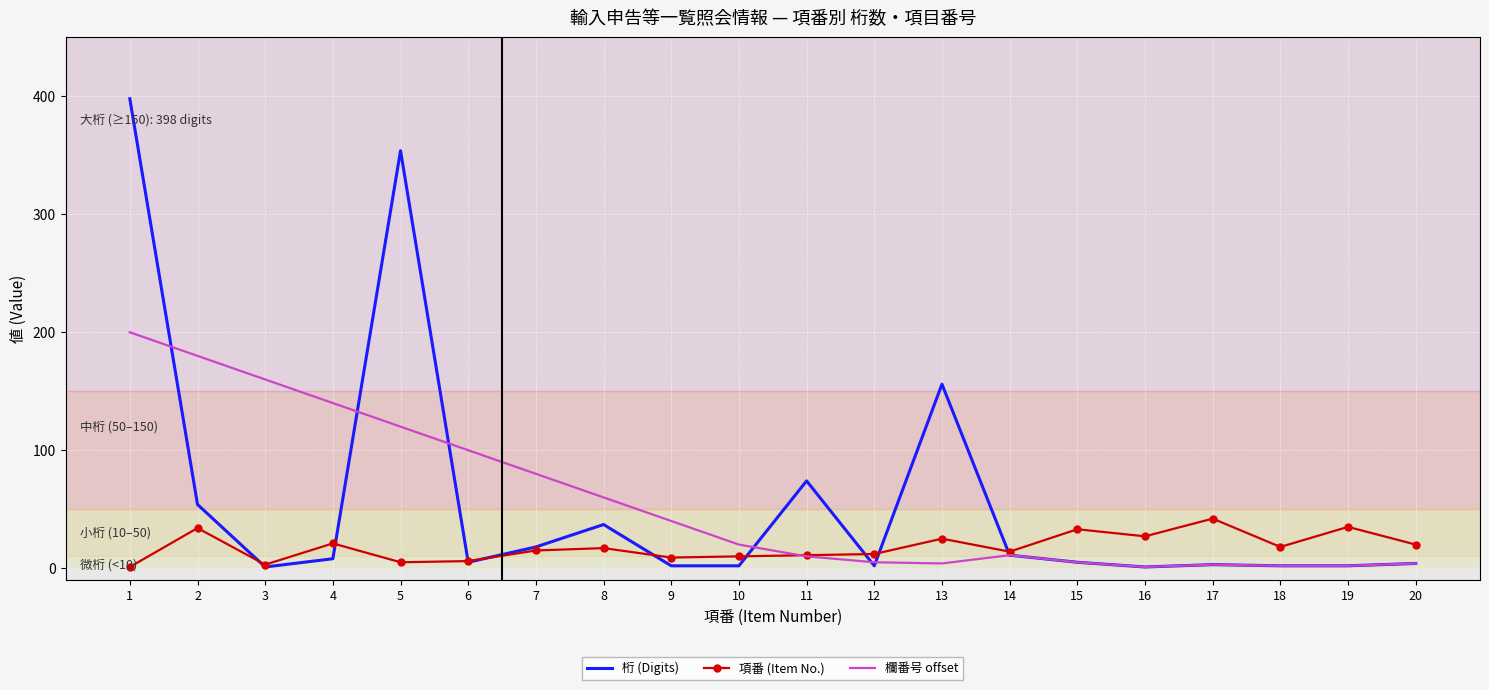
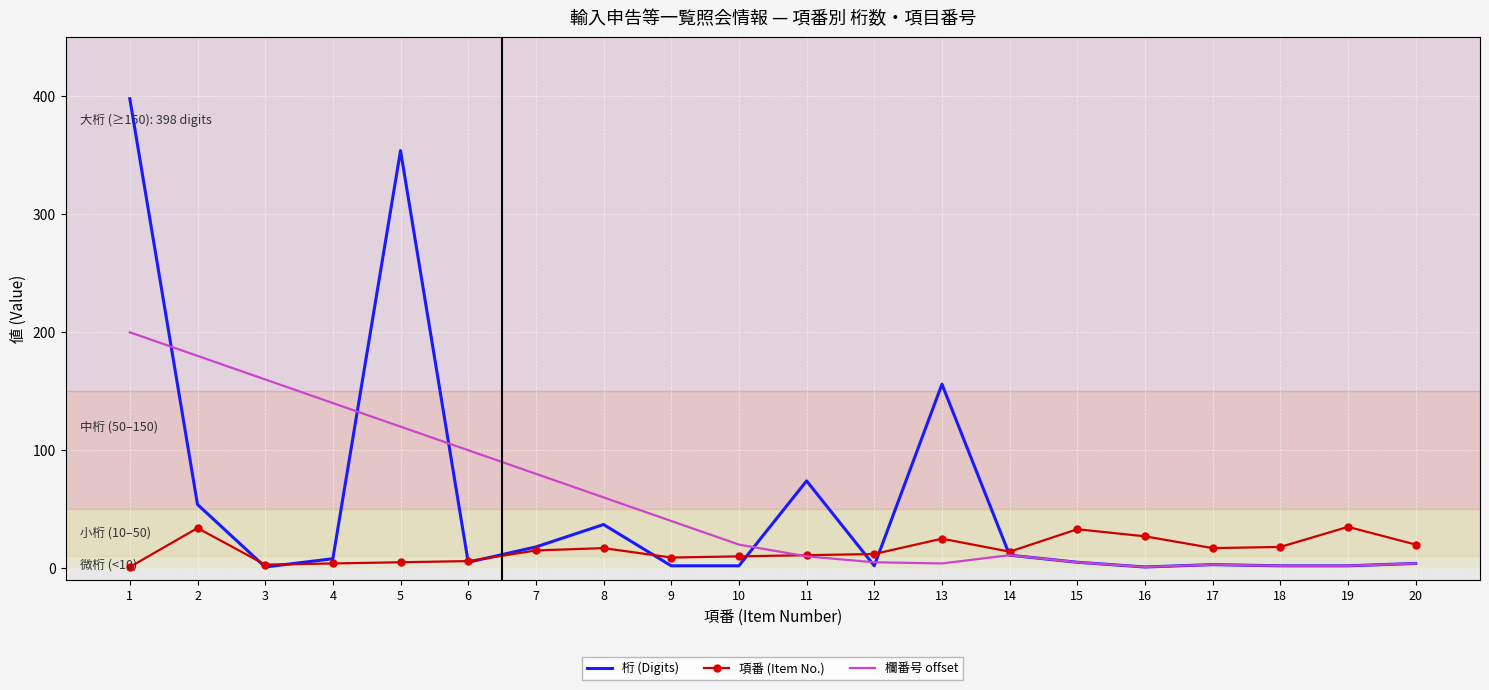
項番 (Item No.), 4: 21 -> 4
項番 (Item No.), 17: 42 -> 17
